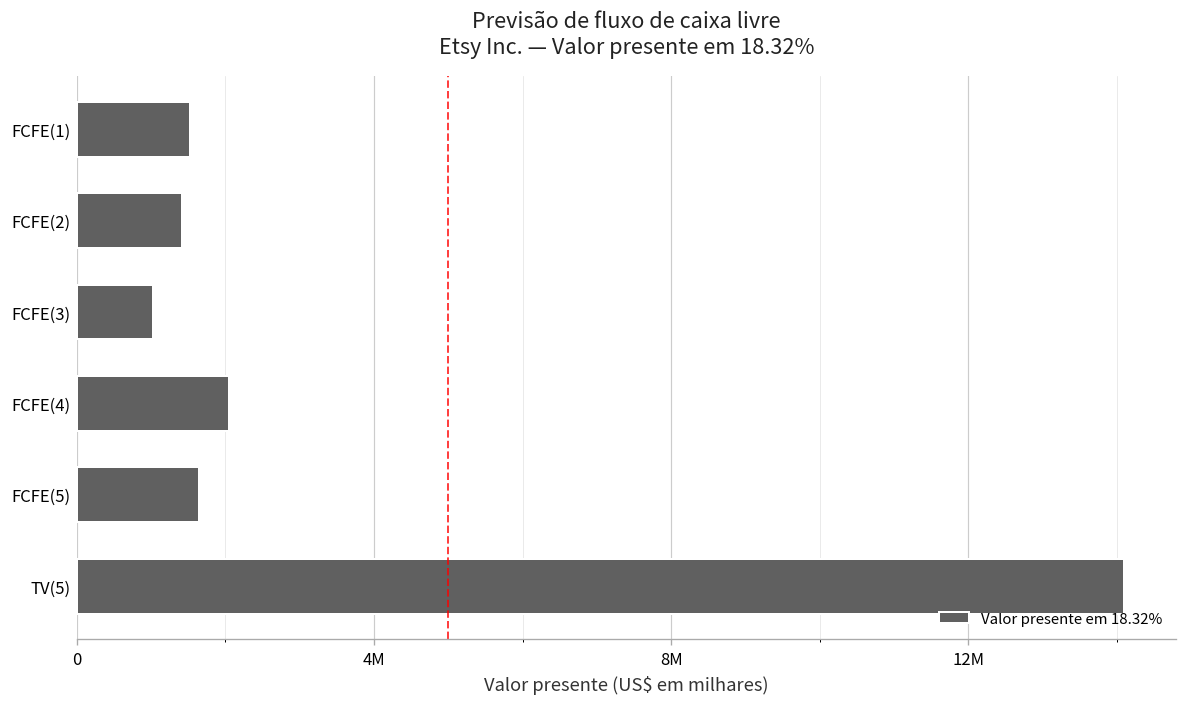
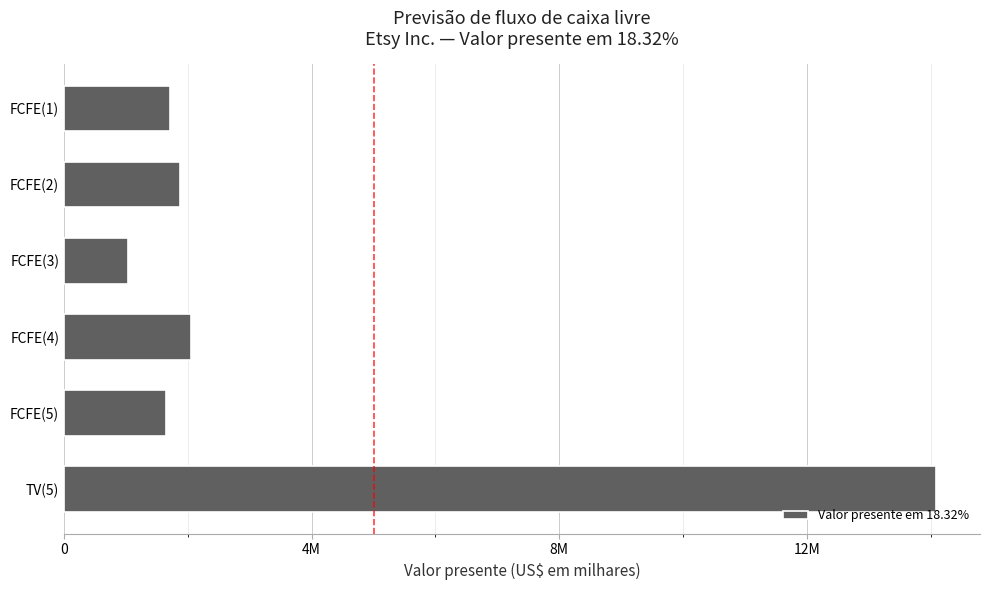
FCFE(1): 1500000 -> 1700000
FCFE(2): 1400000 -> 1900000
